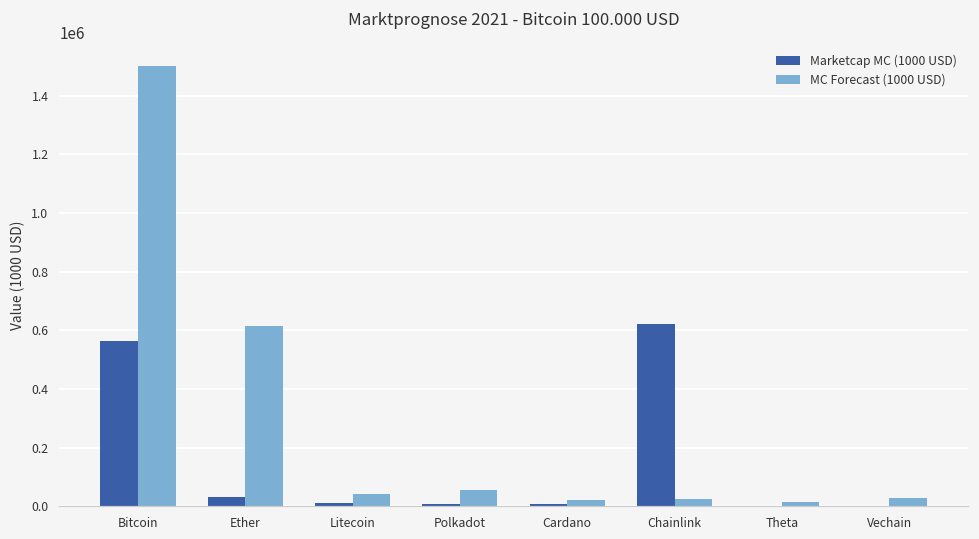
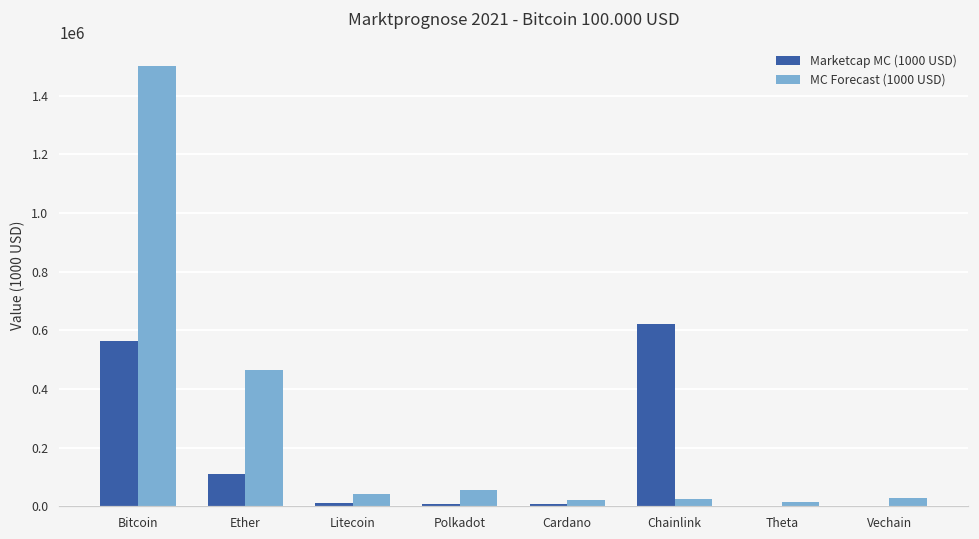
Marketcap MC (1000 USD), Ether: 30000 -> 110000
MC Forecast (1000 USD), Ether: 610000 -> 460000
